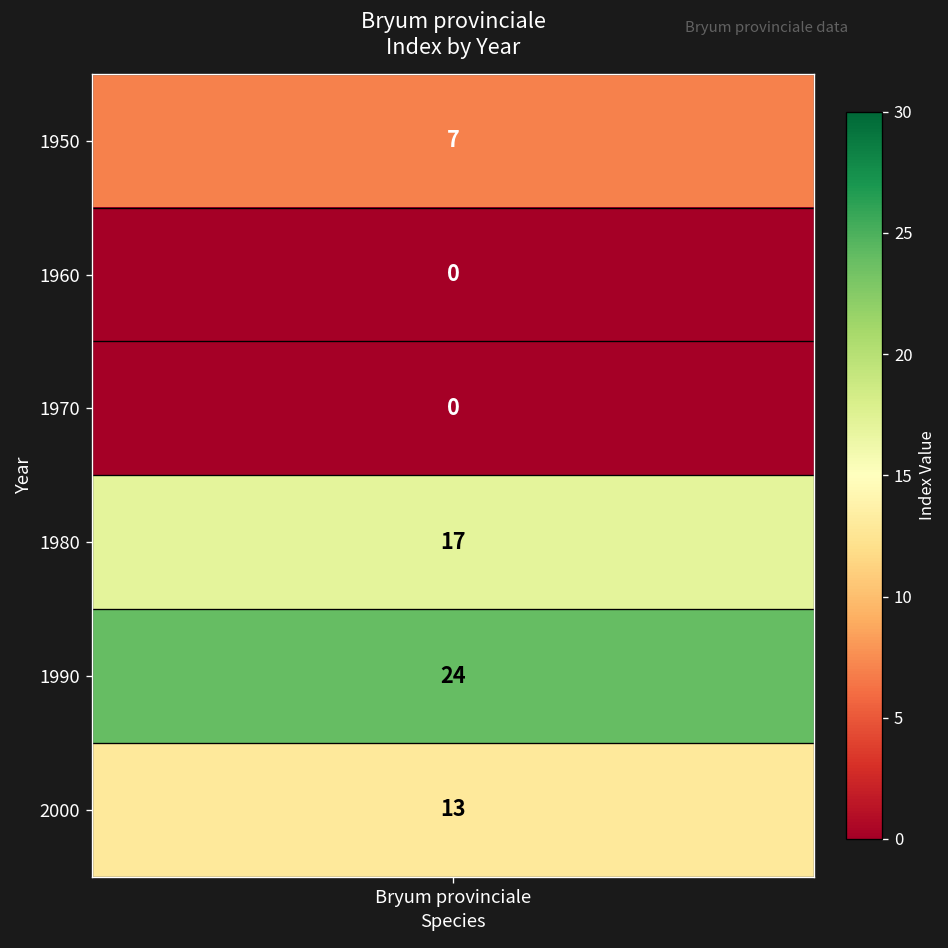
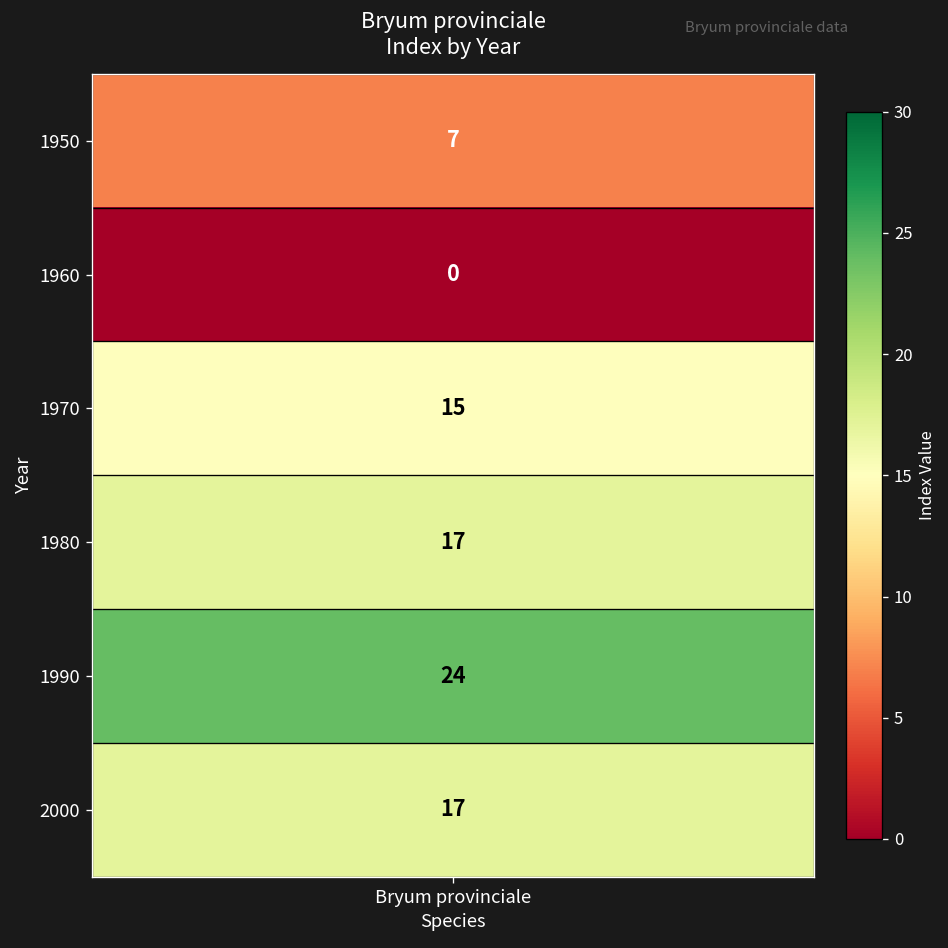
1970, Bryum provinciale: 0 -> 15
2000, Bryum provinciale: 13 -> 17
